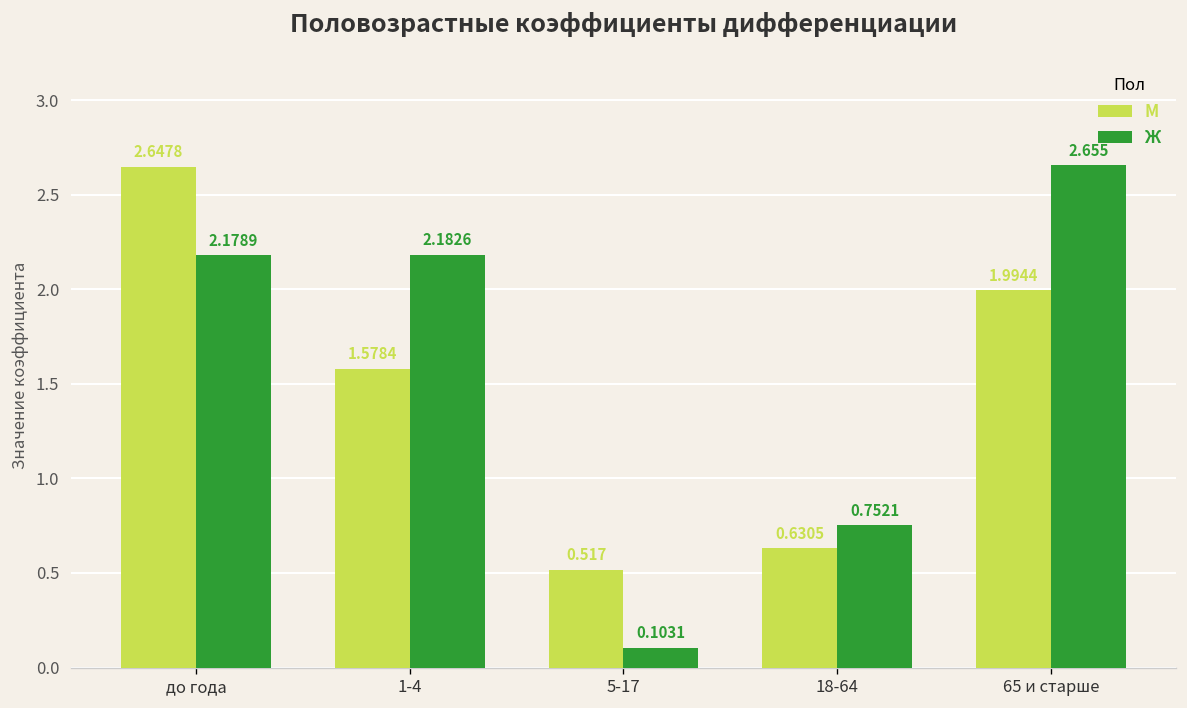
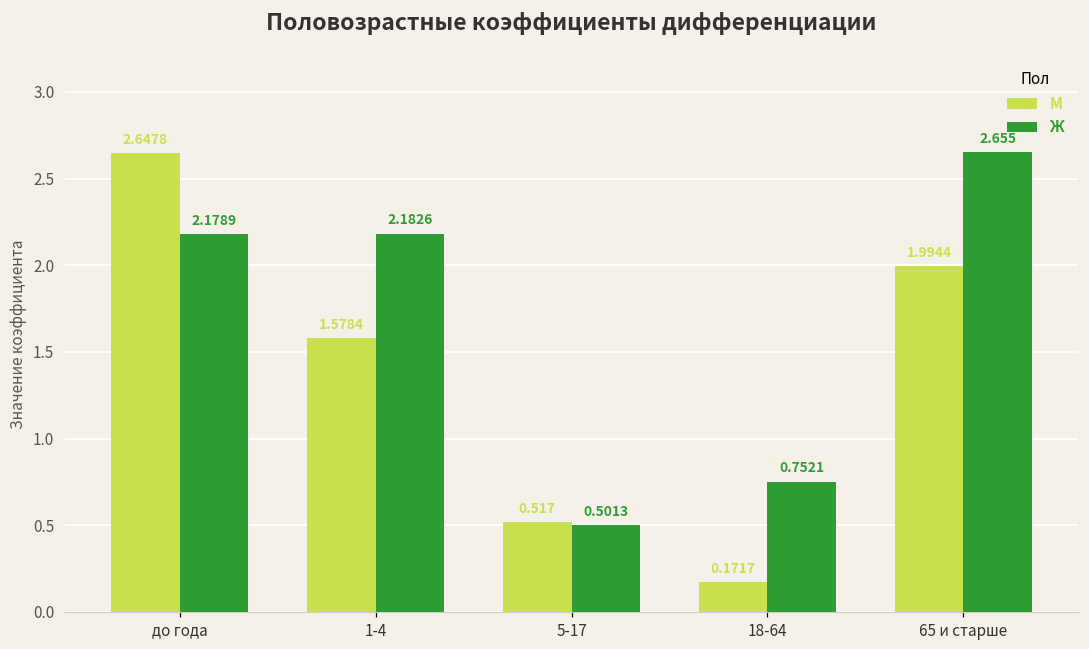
Ж, 5-17: 0.1031 -> 0.5013
М, 18-64: 0.6305 -> 0.1717
